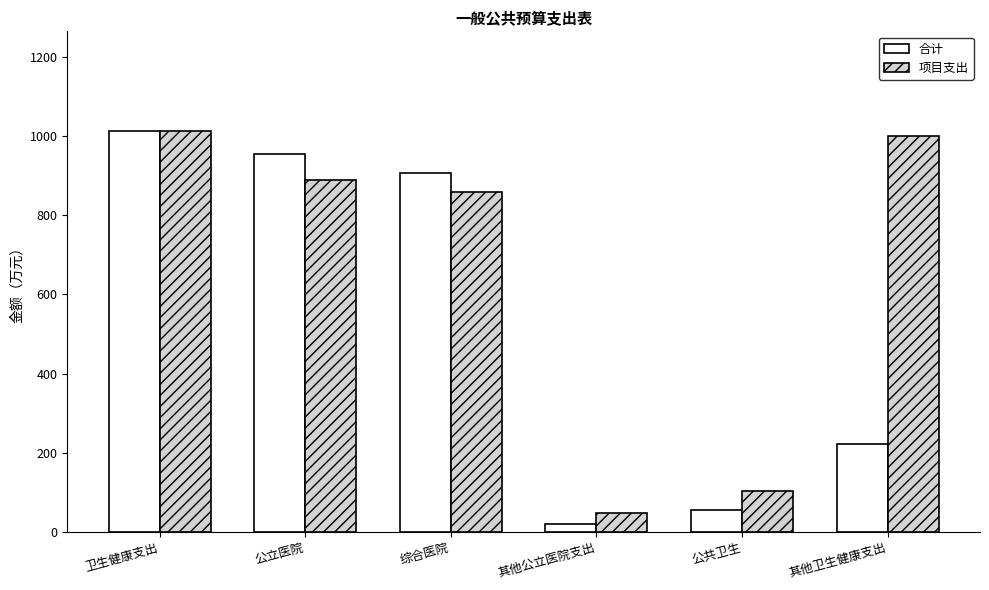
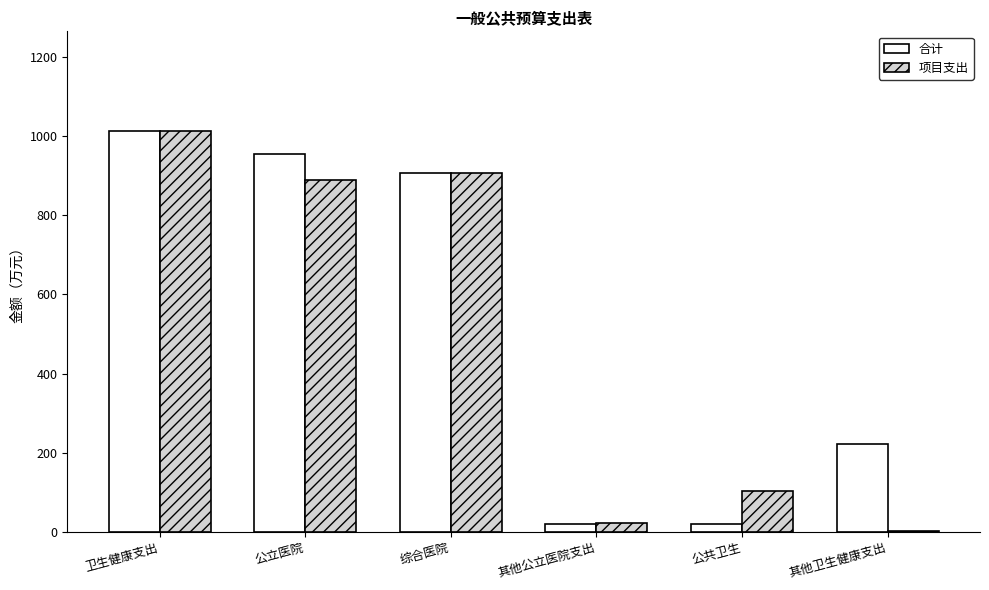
项目支出, 综合医院: 860 -> 910
项目支出, 其他公立医院支出: 50 -> 20
合计, 公共卫生: 60 -> 20
项目支出, 其他卫生健康支出: 1000 -> 0
